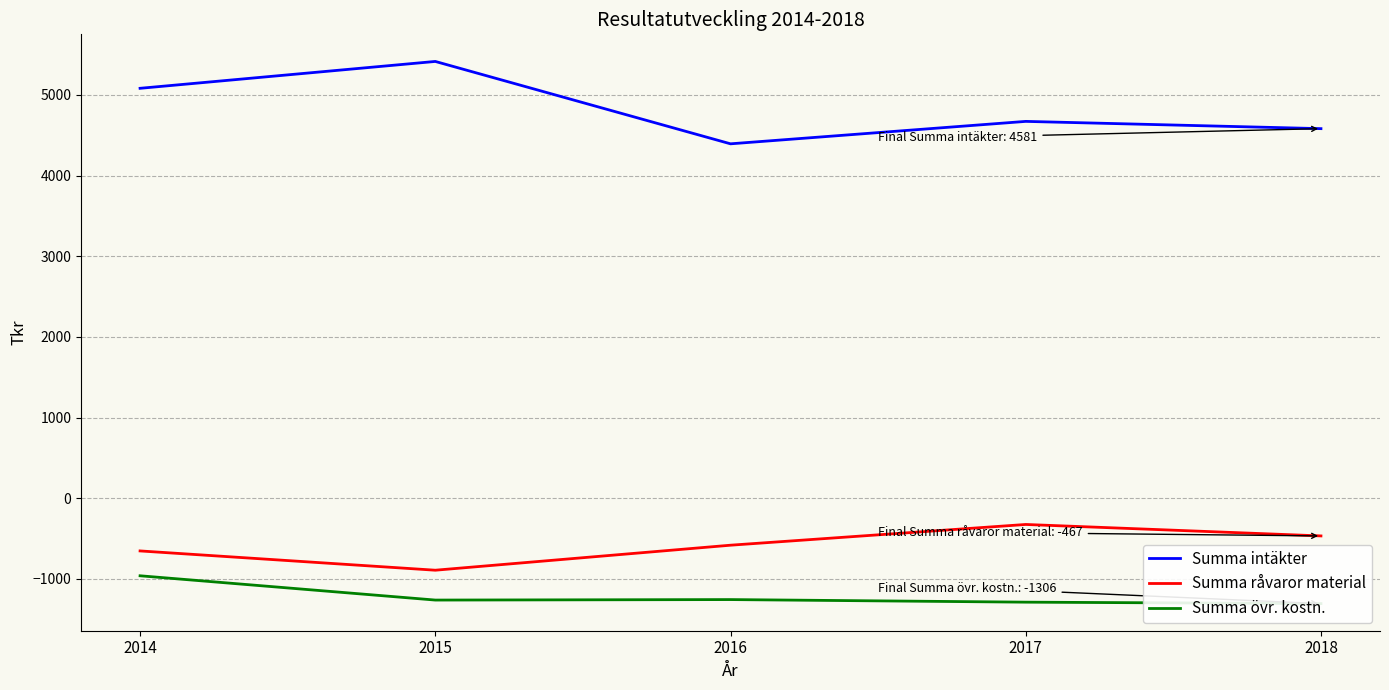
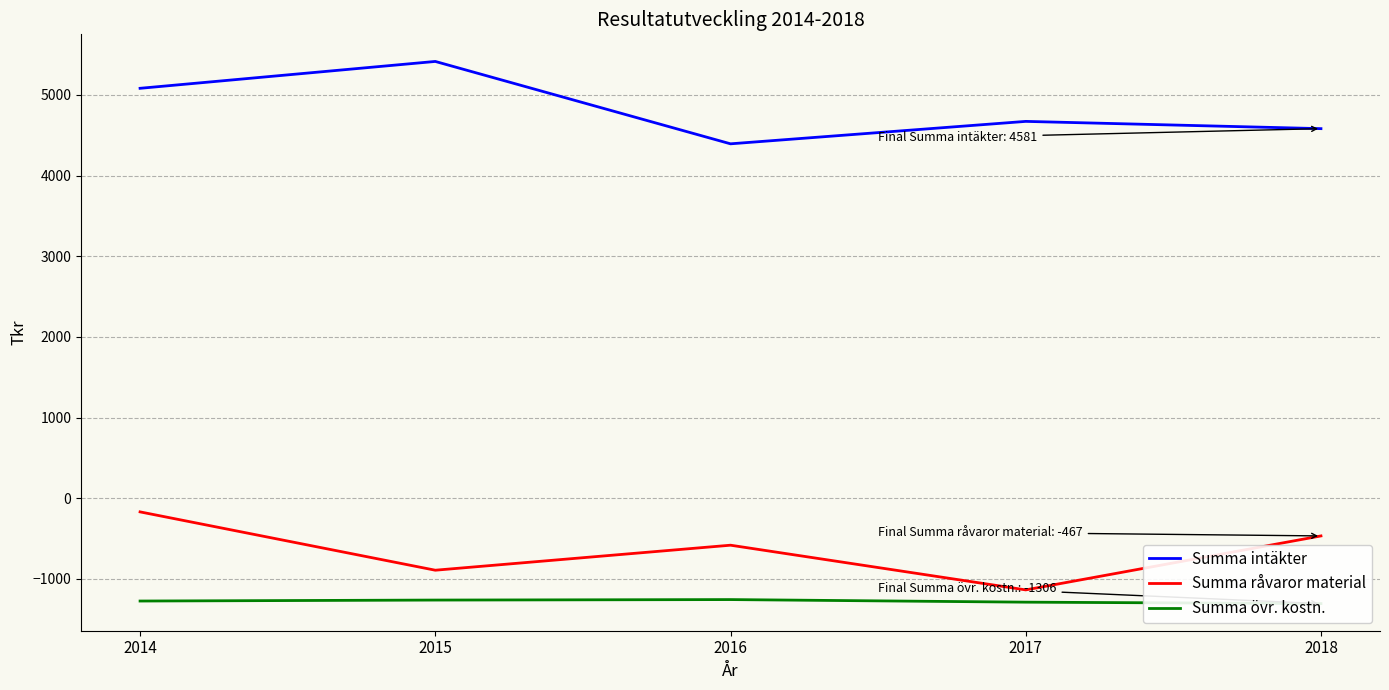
Summa råvaror material, 2014: -700 -> -200
Summa övr. kostn., 2014: -1000 -> -1300
Summa råvaror material, 2017: -300 -> -1100
